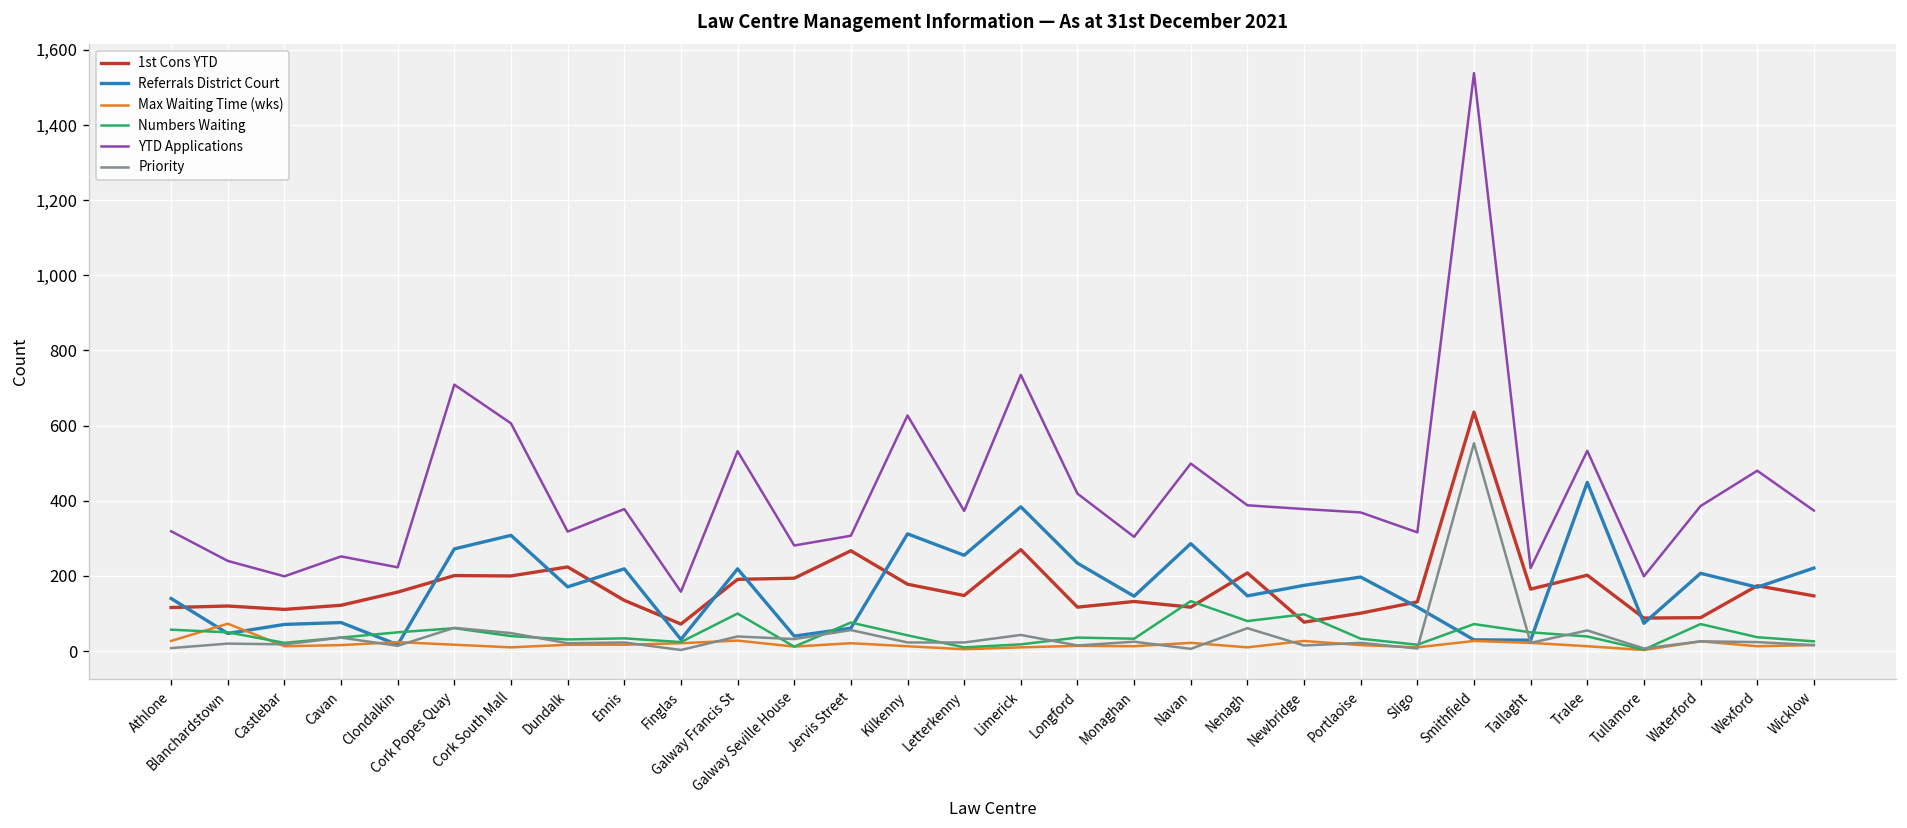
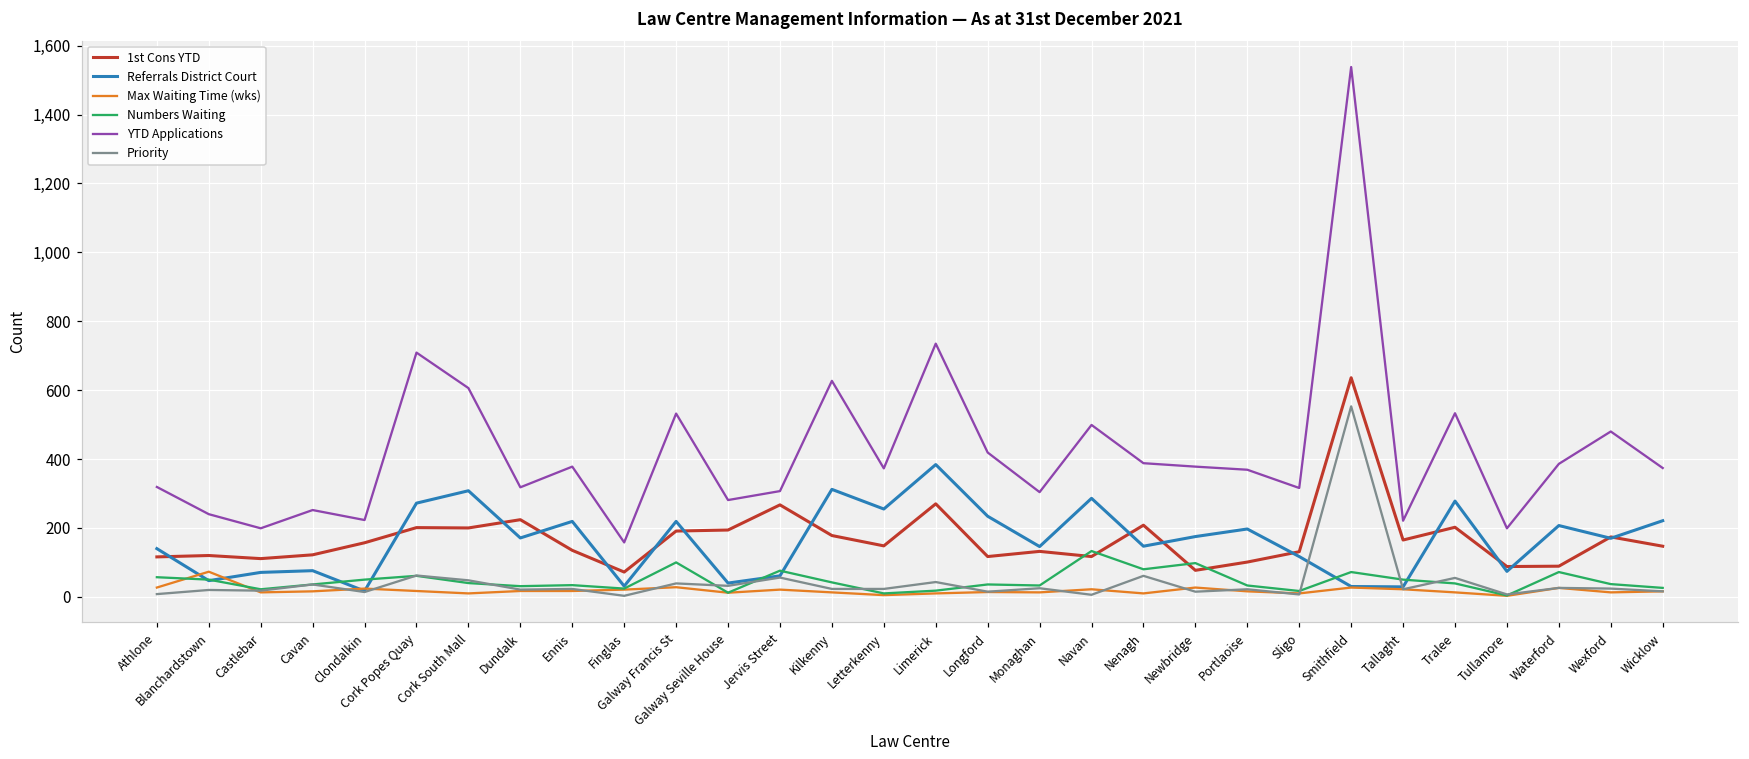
Referrals District Court, Tralee: 450 -> 280
